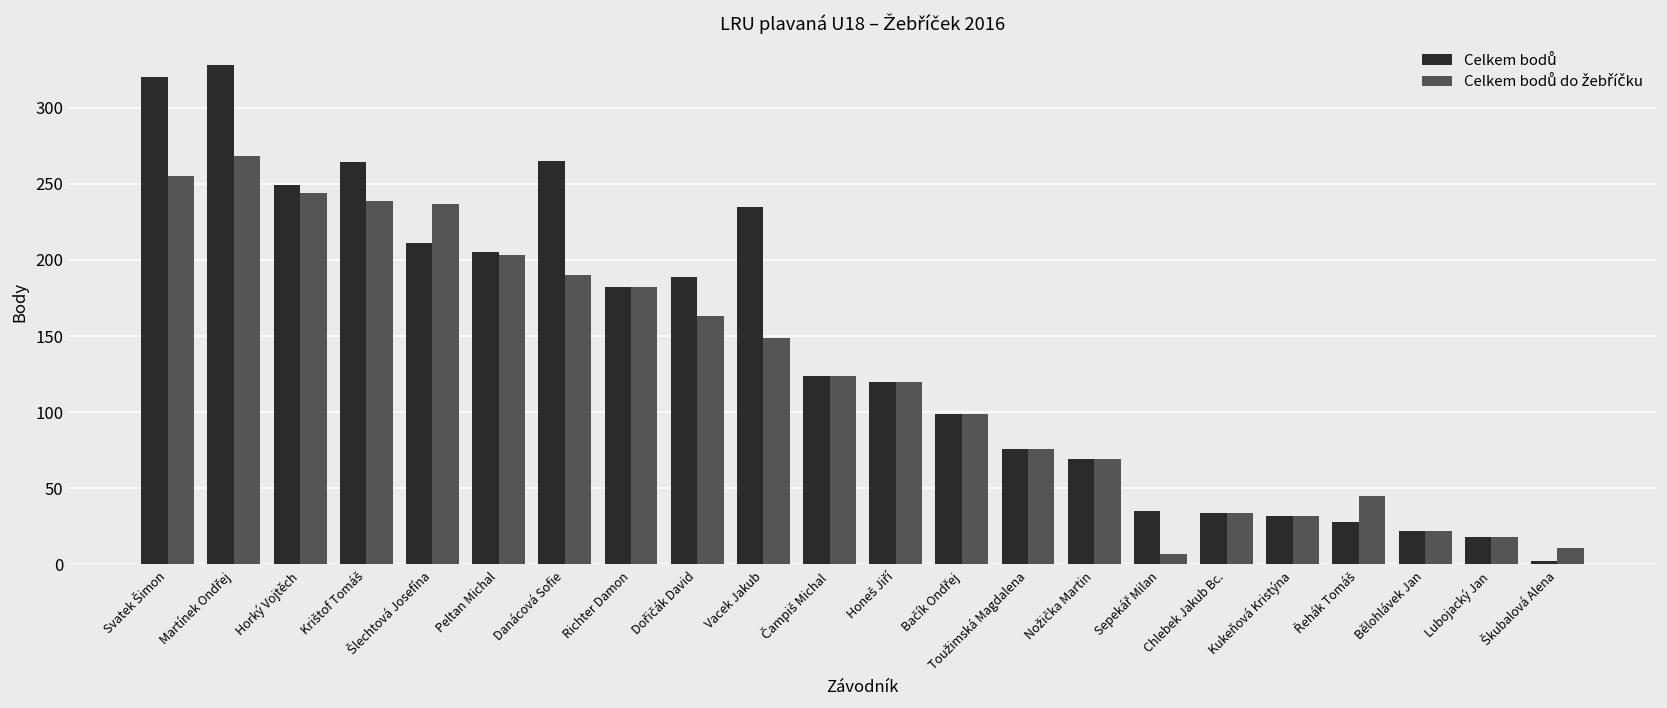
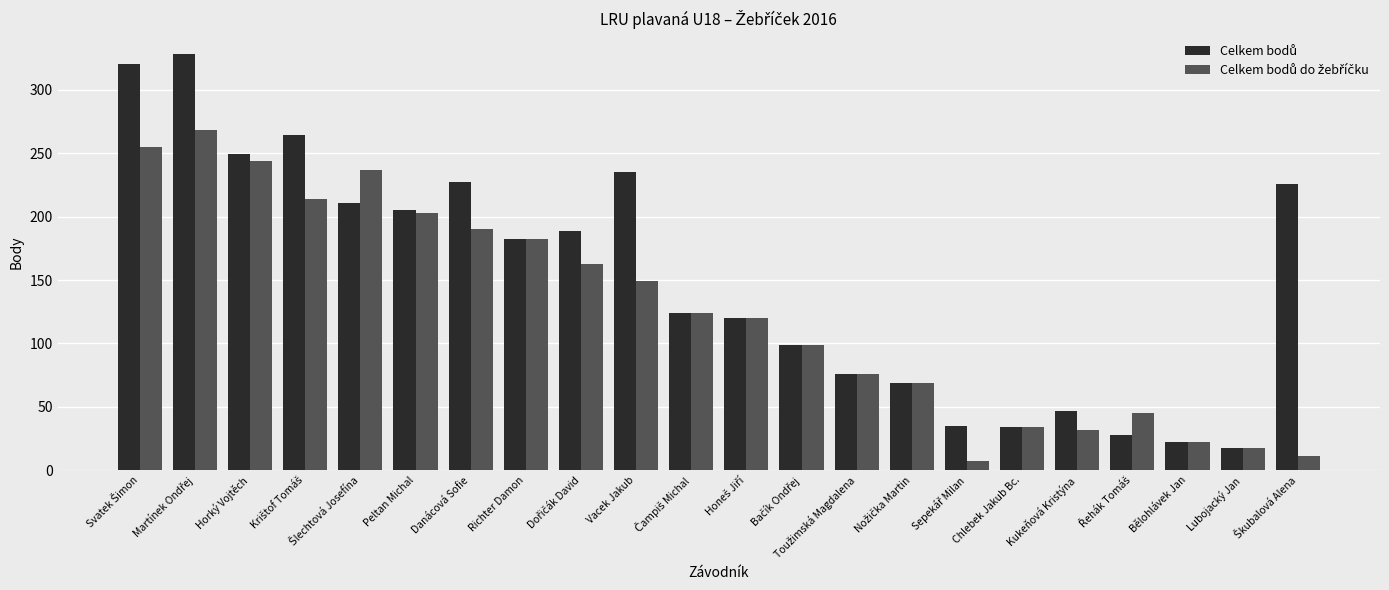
Celkem bodů do žebříčku, Krištof Tomáš: 239 -> 214
Celkem bodů, Danácová Sofie: 265 -> 227
Celkem bodů, Kukeňová Kristýna: 32 -> 47
Celkem bodů, Škubalová Alena: 2 -> 226
